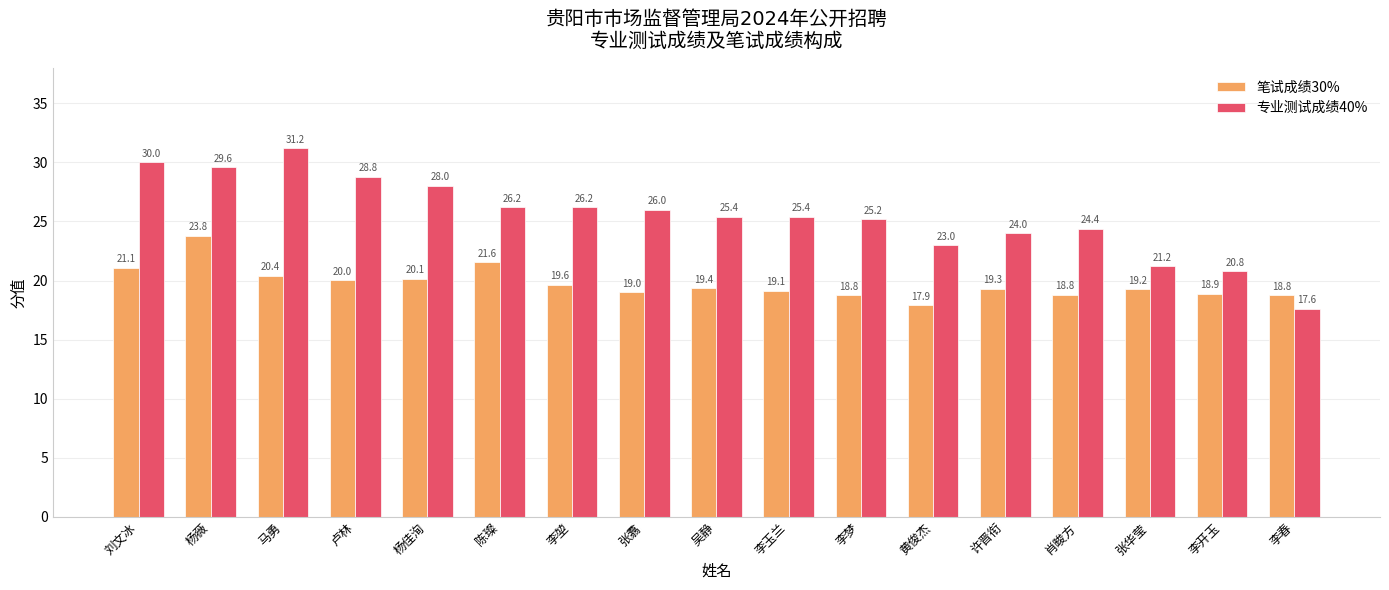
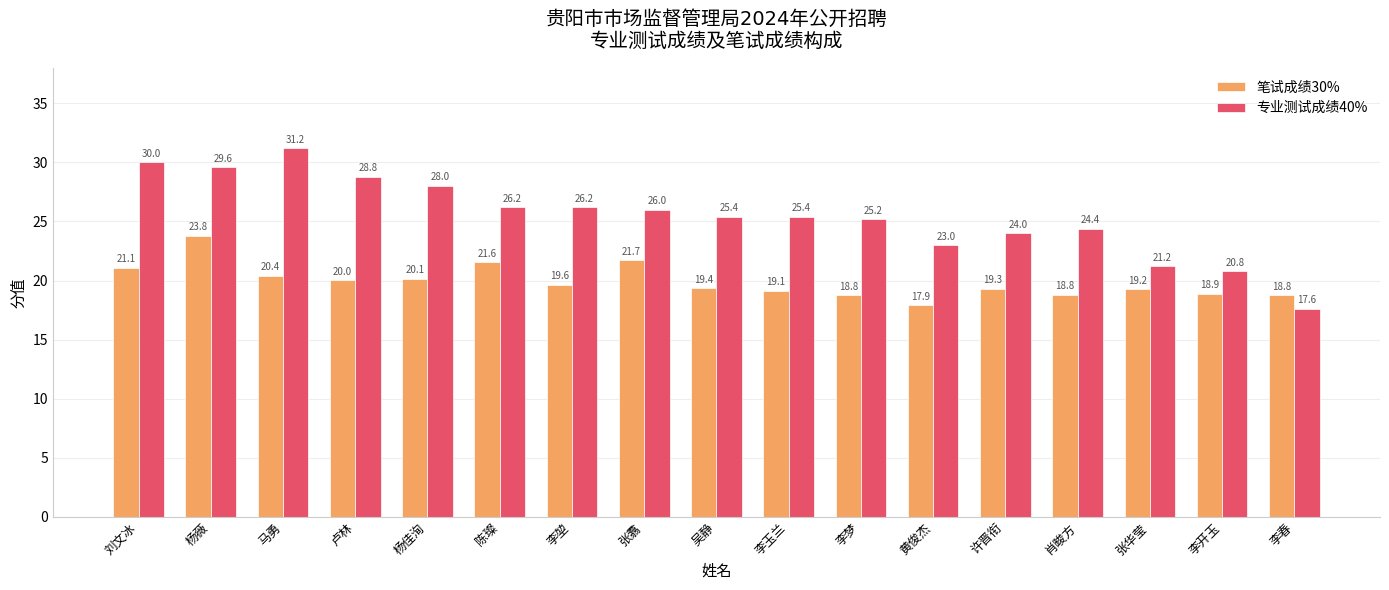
笔试成绩30%, 张翥: 19.0 -> 21.7
